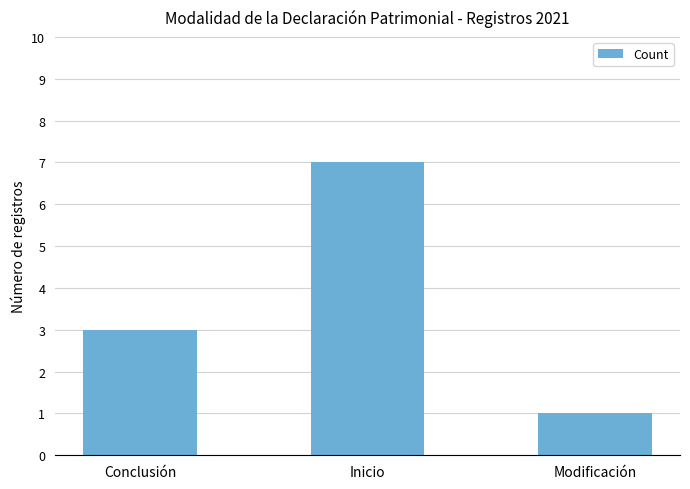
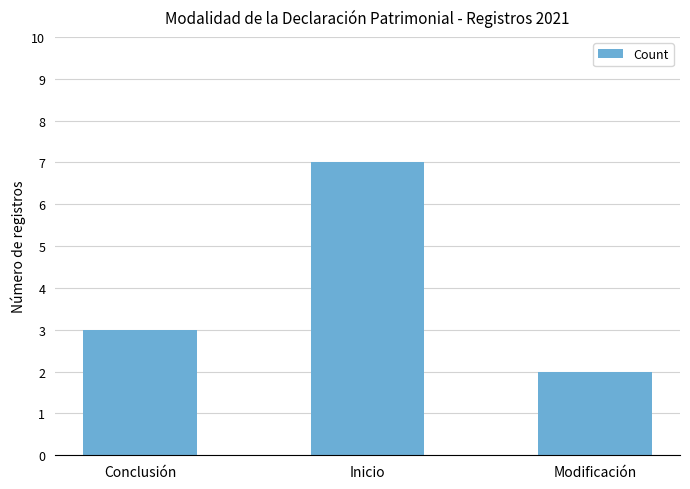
Modificación: 1 -> 2
